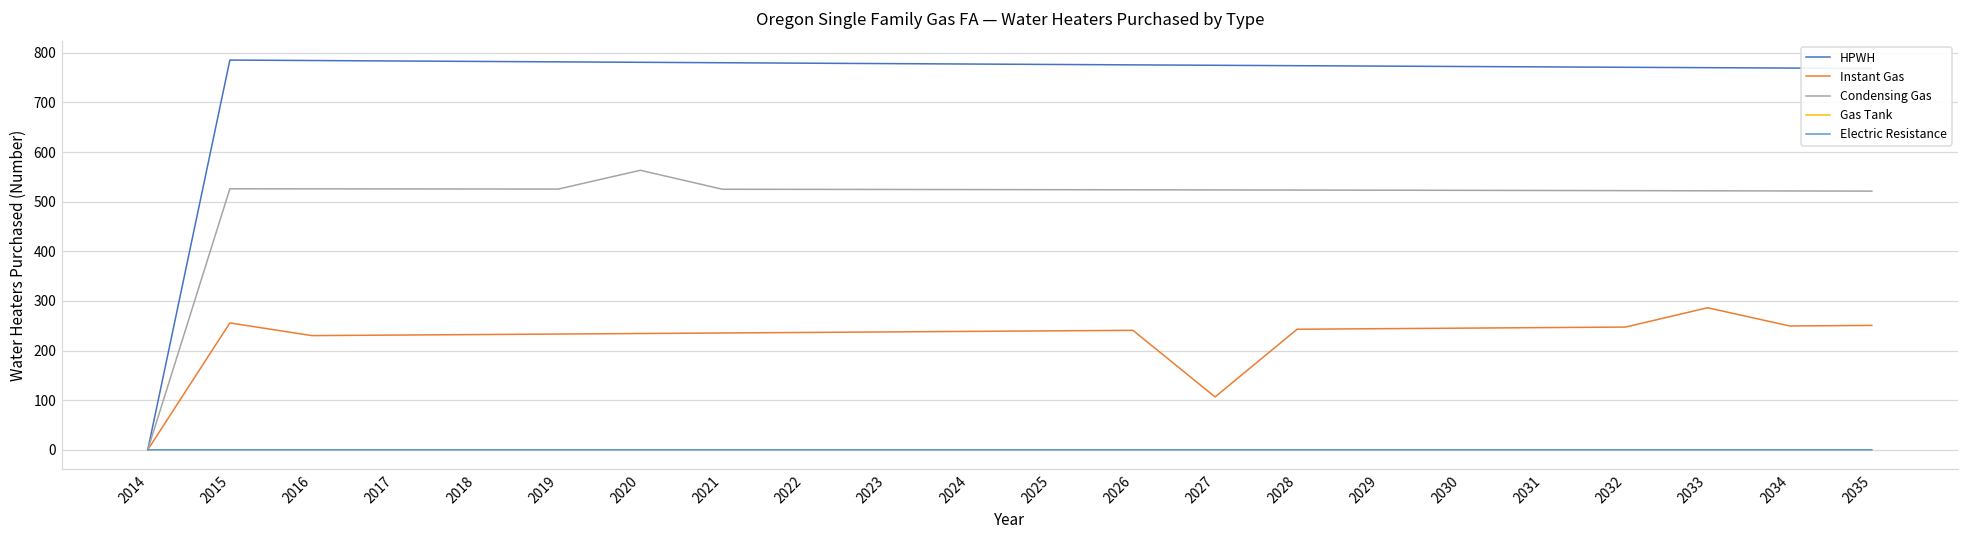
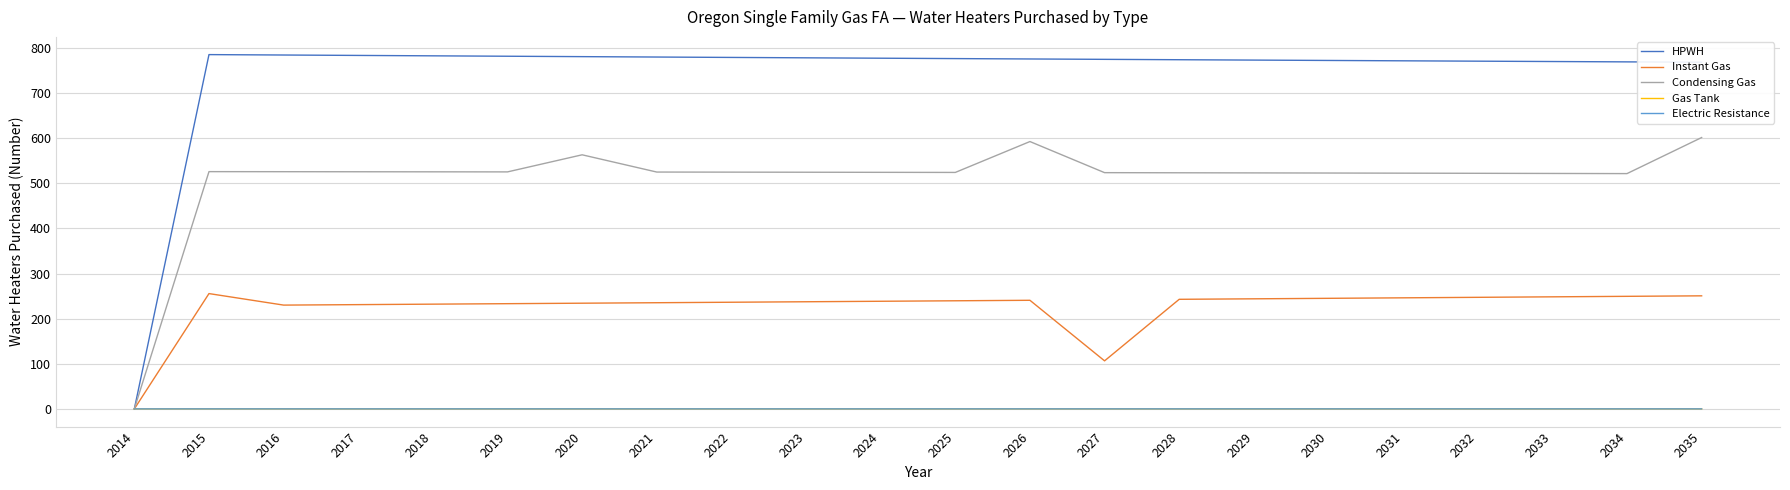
Condensing Gas, 2026: 520 -> 590
Instant Gas, 2033: 290 -> 250
Condensing Gas, 2035: 520 -> 600
